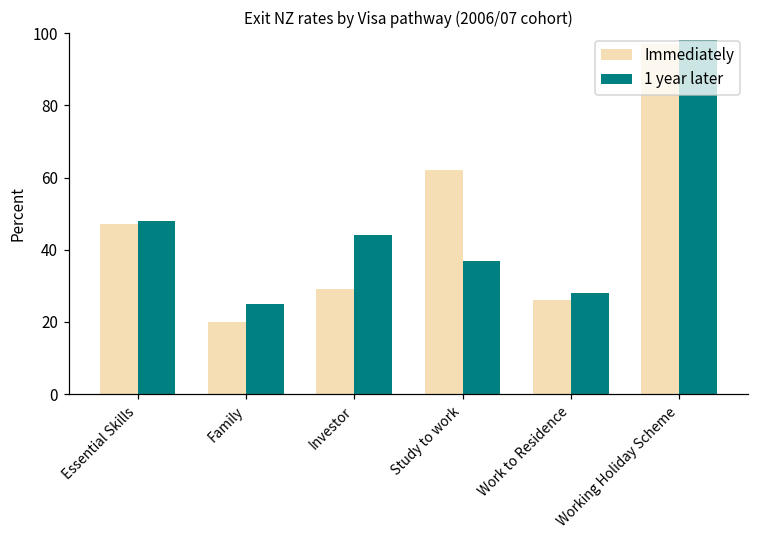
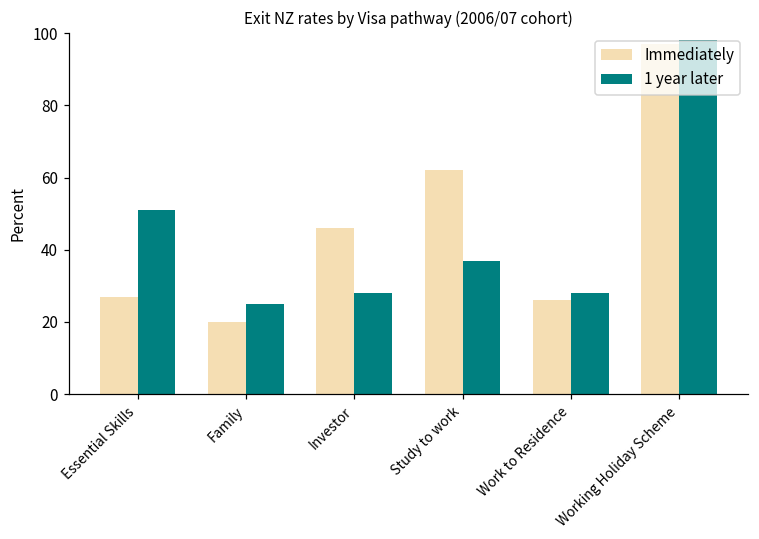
Immediately, Essential Skills: 47 -> 27
1 year later, Essential Skills: 48 -> 51
Immediately, Investor: 29 -> 46
1 year later, Investor: 44 -> 28
